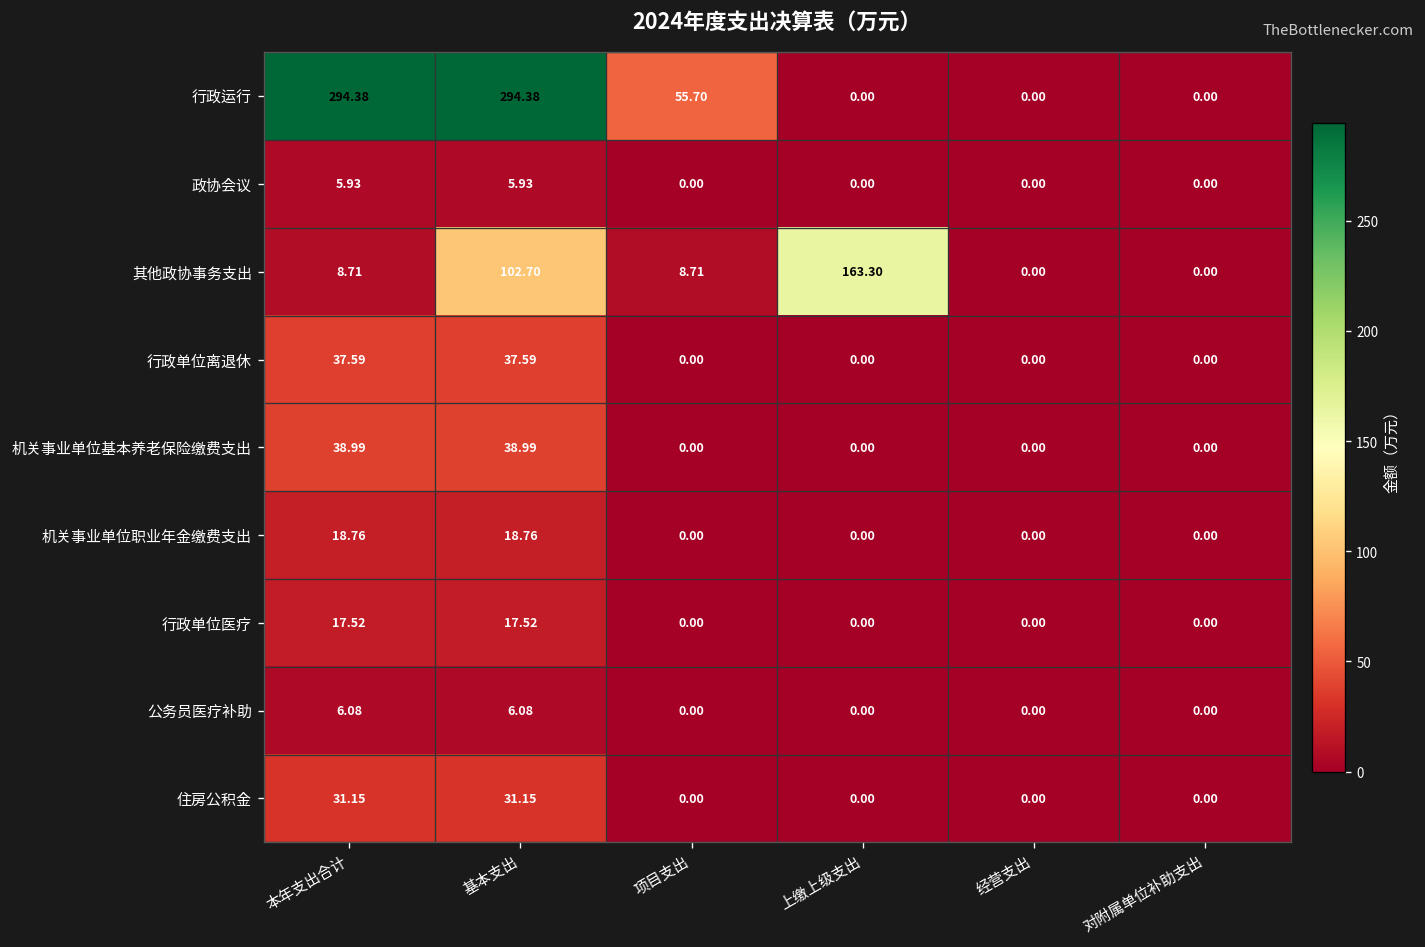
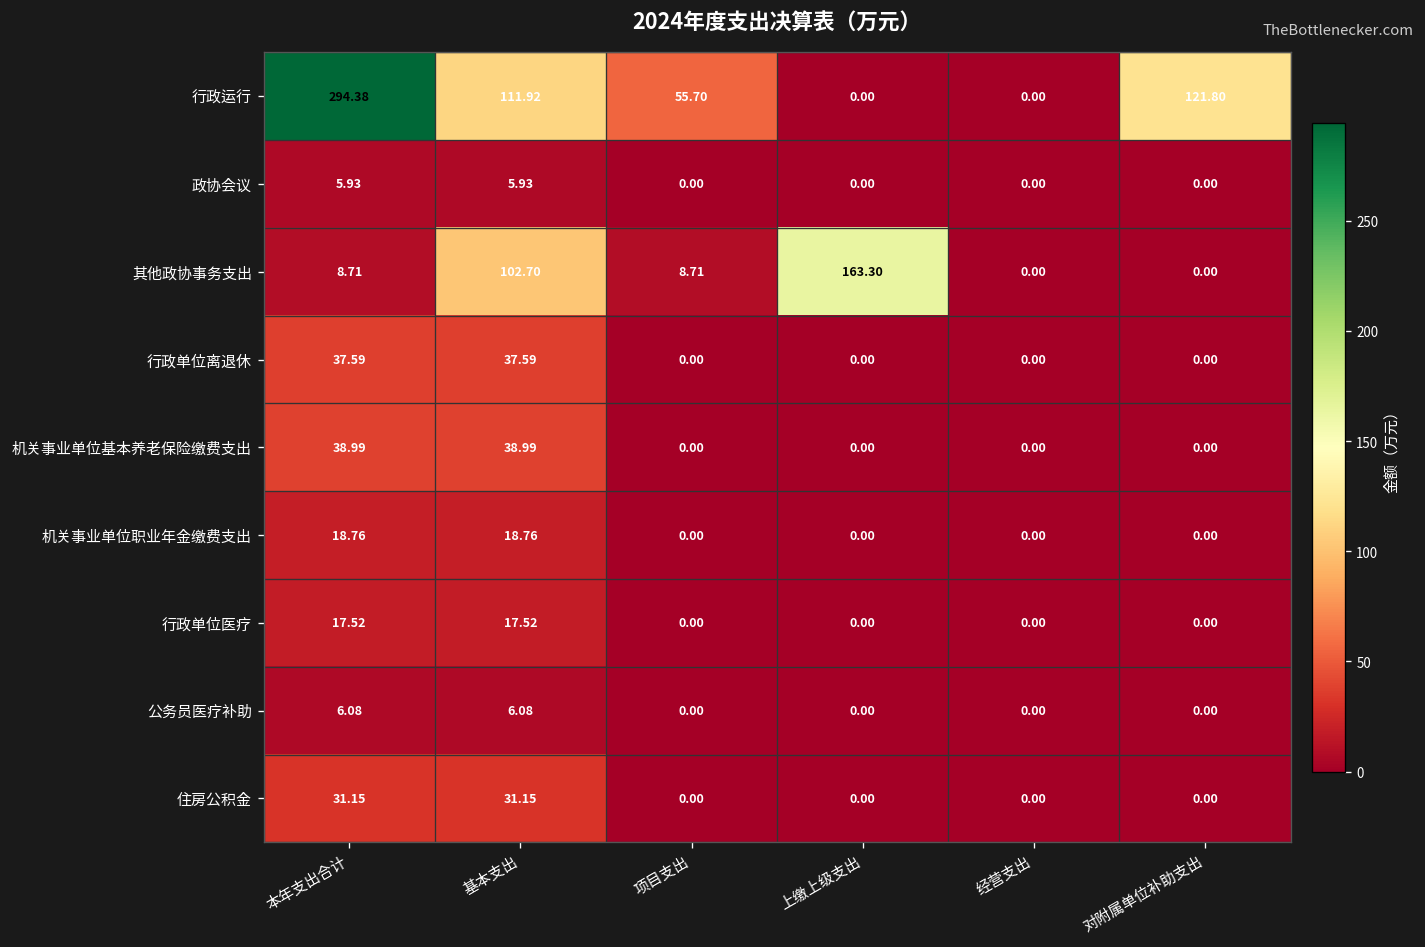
行政运行, 基本支出: 294.38 -> 111.92
行政运行, 对附属单位补助支出: 0.00 -> 121.80
